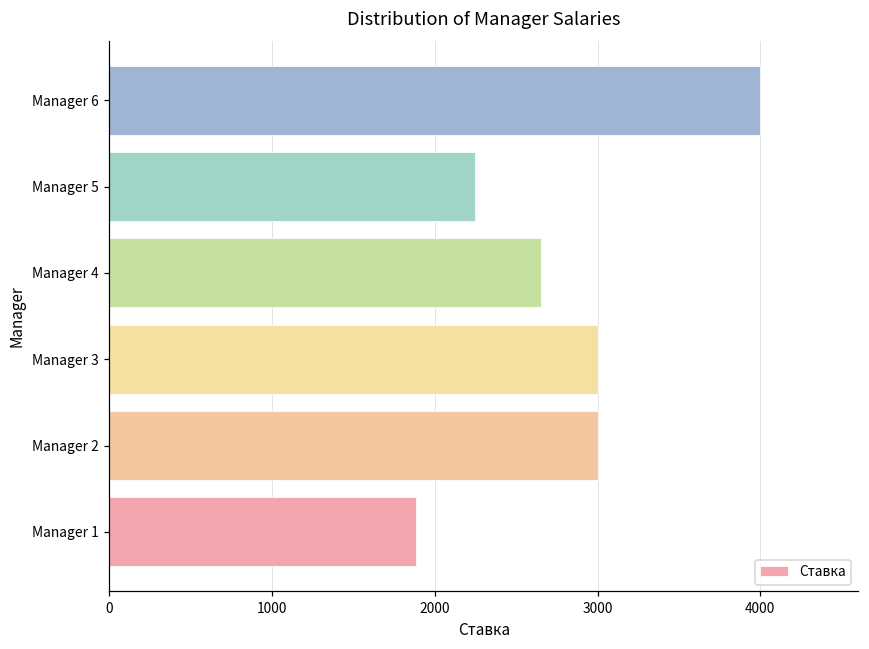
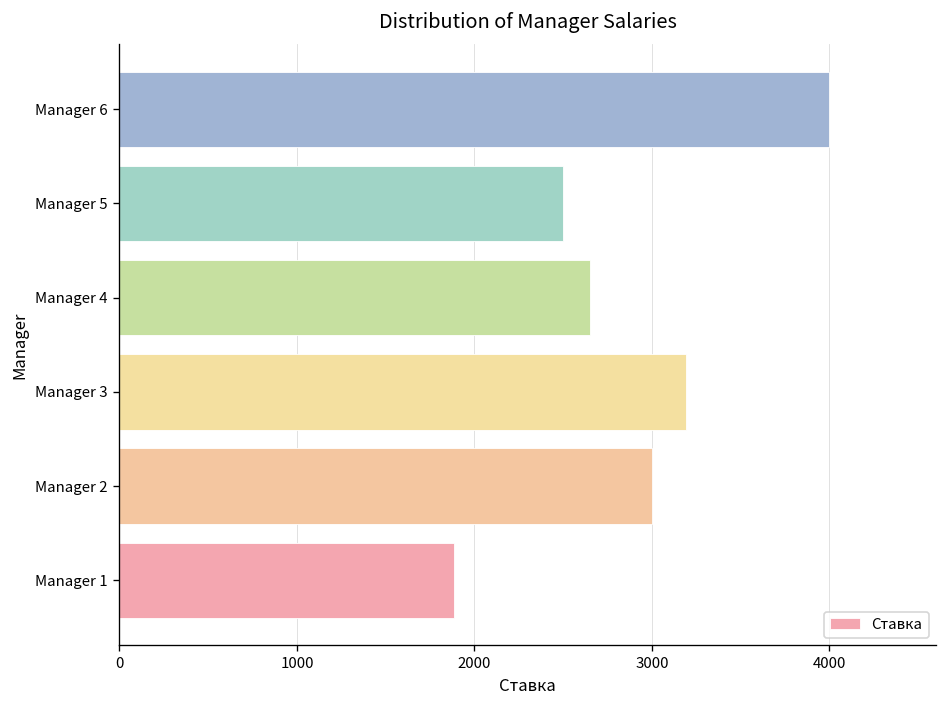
Manager 5: 2240 -> 2500
Manager 3: 3000 -> 3190
